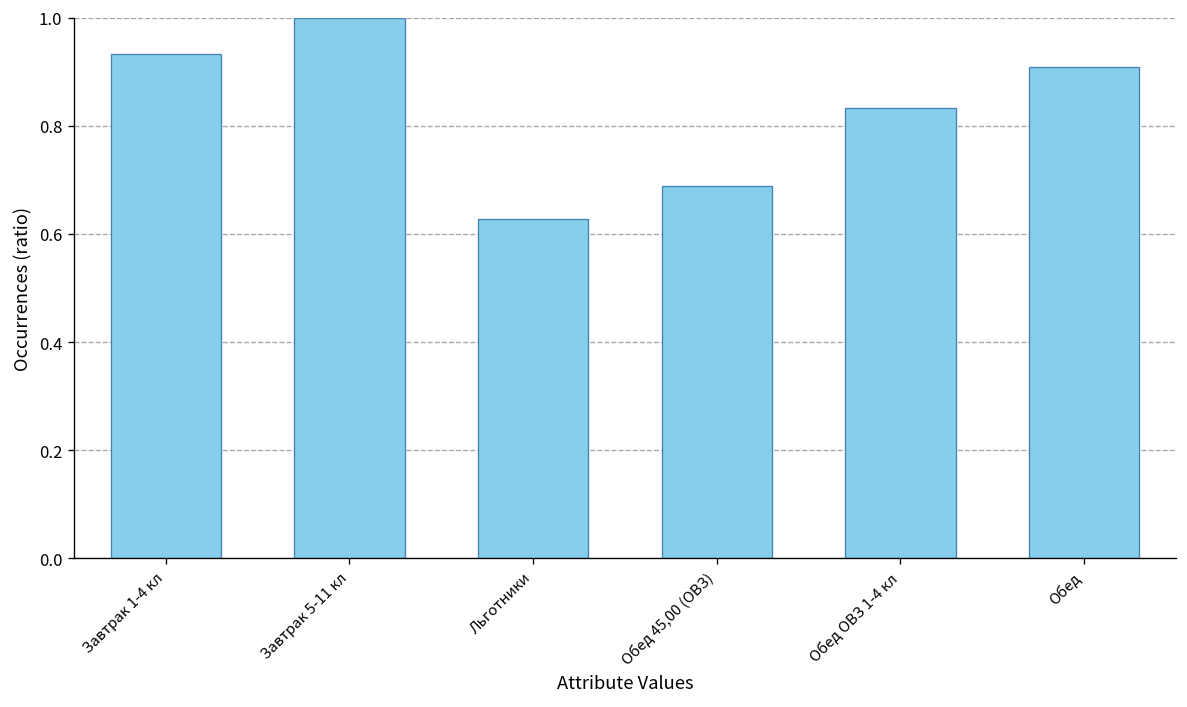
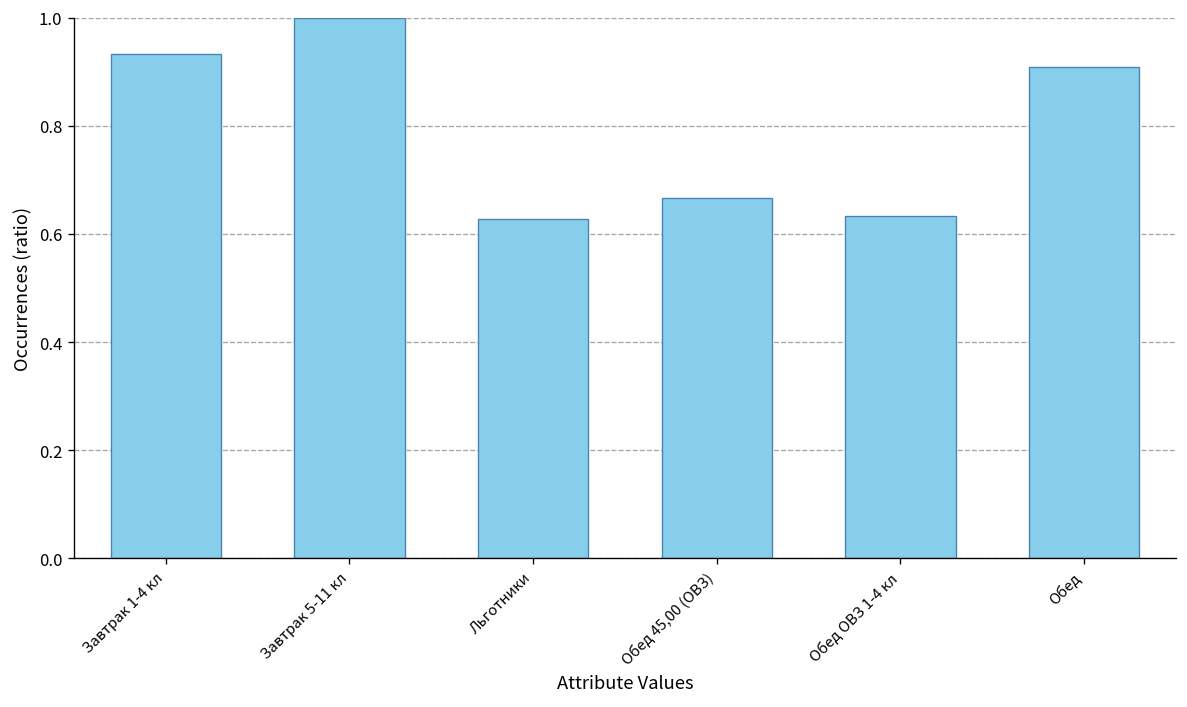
Обед 45,00 (ОВЗ): 0.69 -> 0.67
Обед ОВЗ 1-4 кл: 0.83 -> 0.63
